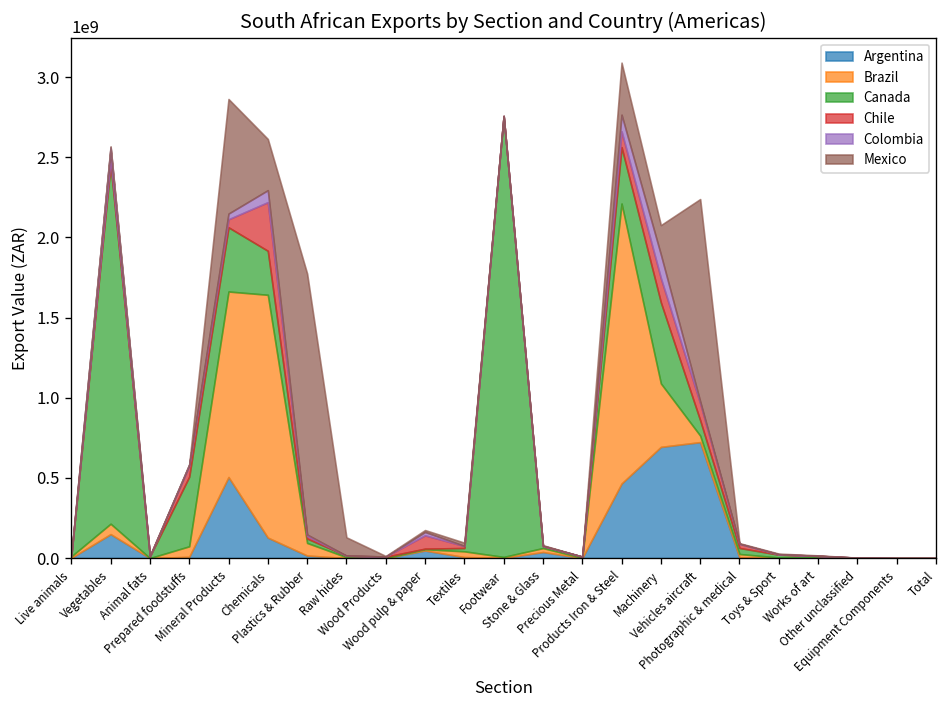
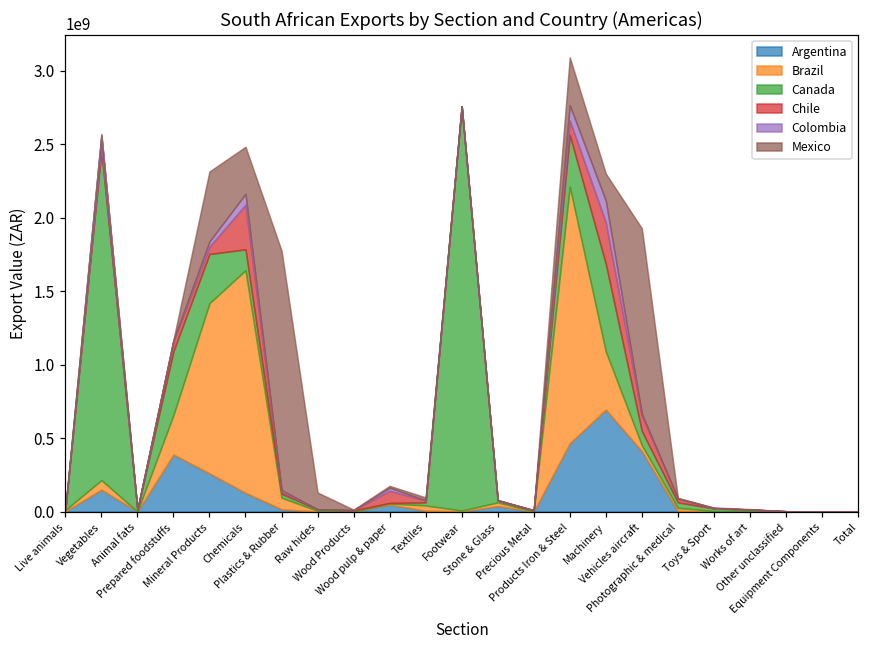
Argentina, Prepared foodstuffs: 10000000 -> 390000000
Brazil, Prepared foodstuffs: 70000000 -> 270000000
Argentina, Mineral Products: 510000000 -> 260000000
Canada, Mineral Products: 400000000 -> 340000000
Mexico, Mineral Products: 710000000 -> 480000000
Canada, Chemicals: 270000000 -> 140000000
Canada, Machinery: 510000000 -> 600000000
Chile, Machinery: 150000000 -> 280000000
Argentina, Vehicles aircraft: 720000000 -> 410000000
